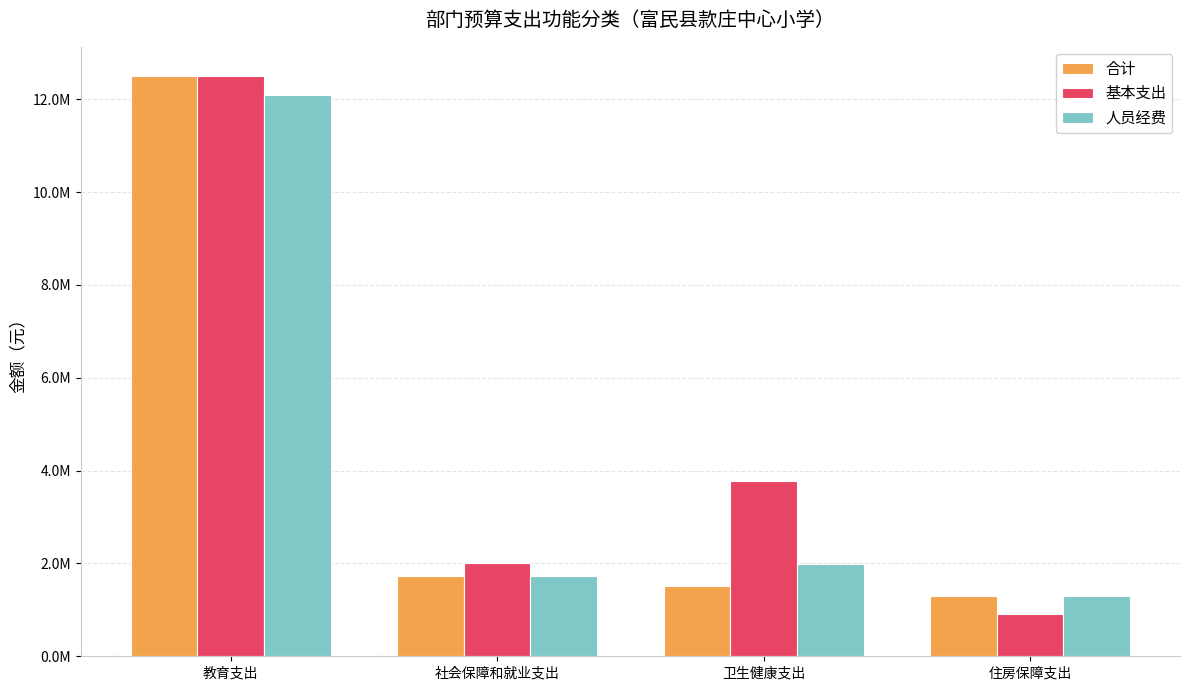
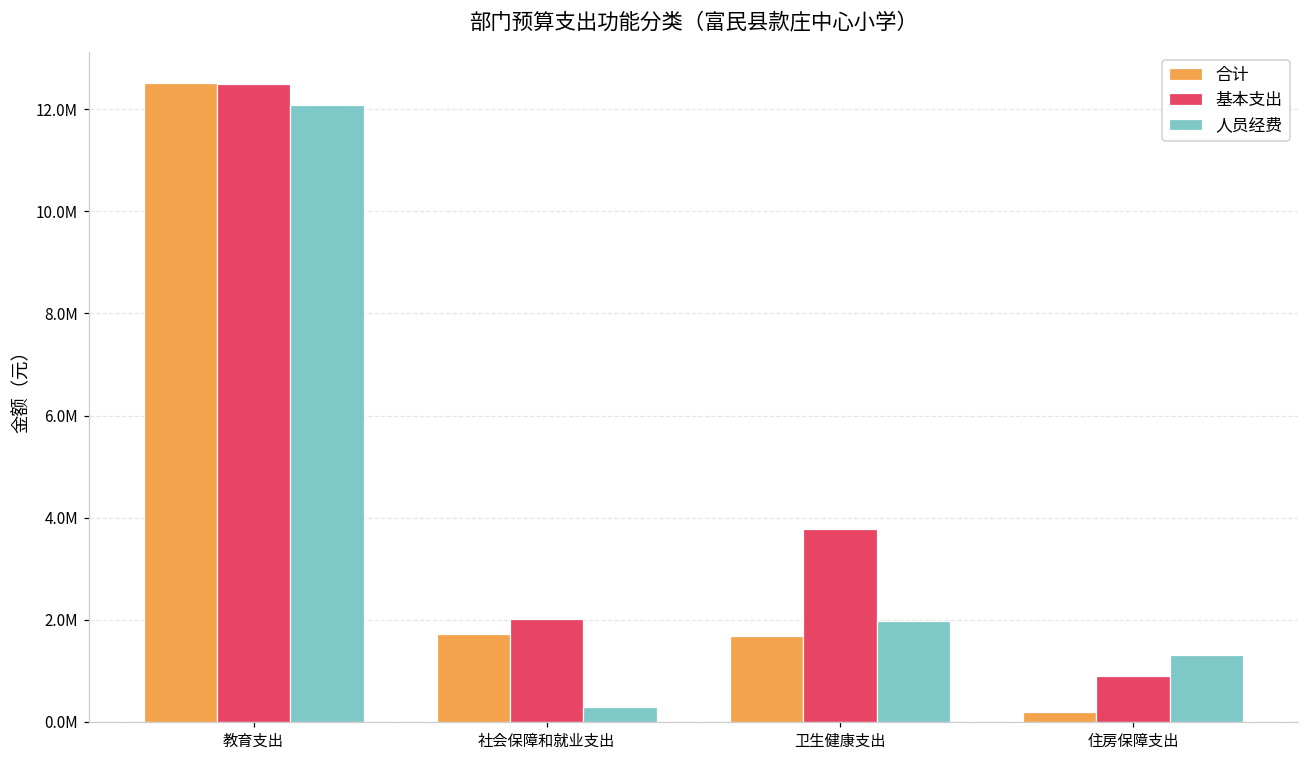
人员经费, 社会保障和就业支出: 1700000 -> 300000
合计, 卫生健康支出: 1500000 -> 1700000
合计, 住房保障支出: 1300000 -> 200000
